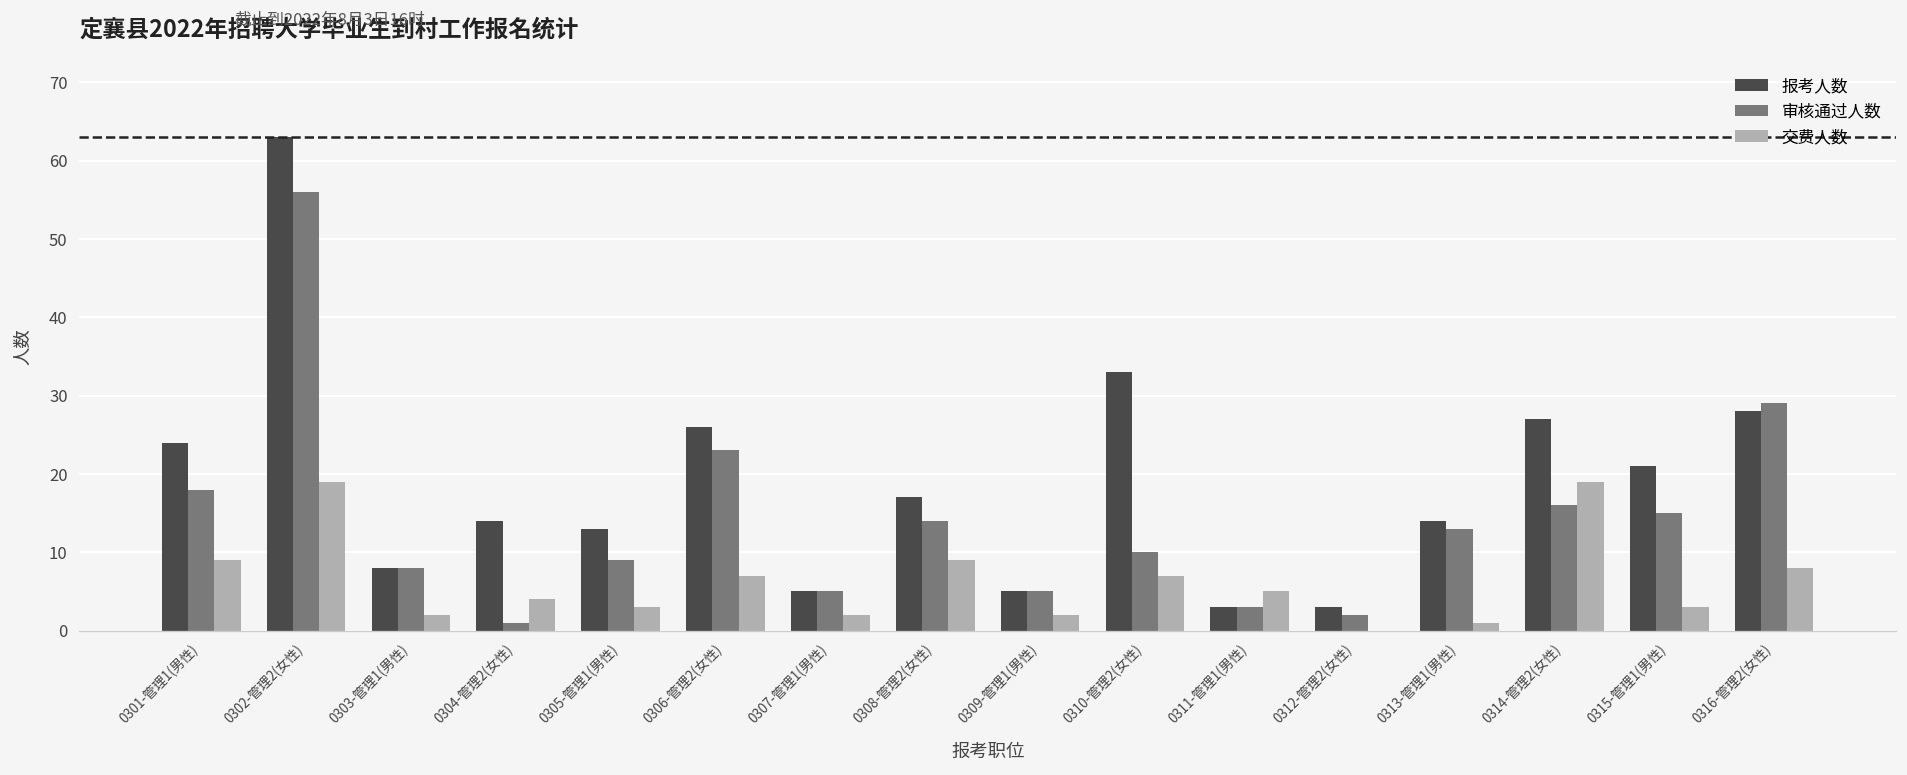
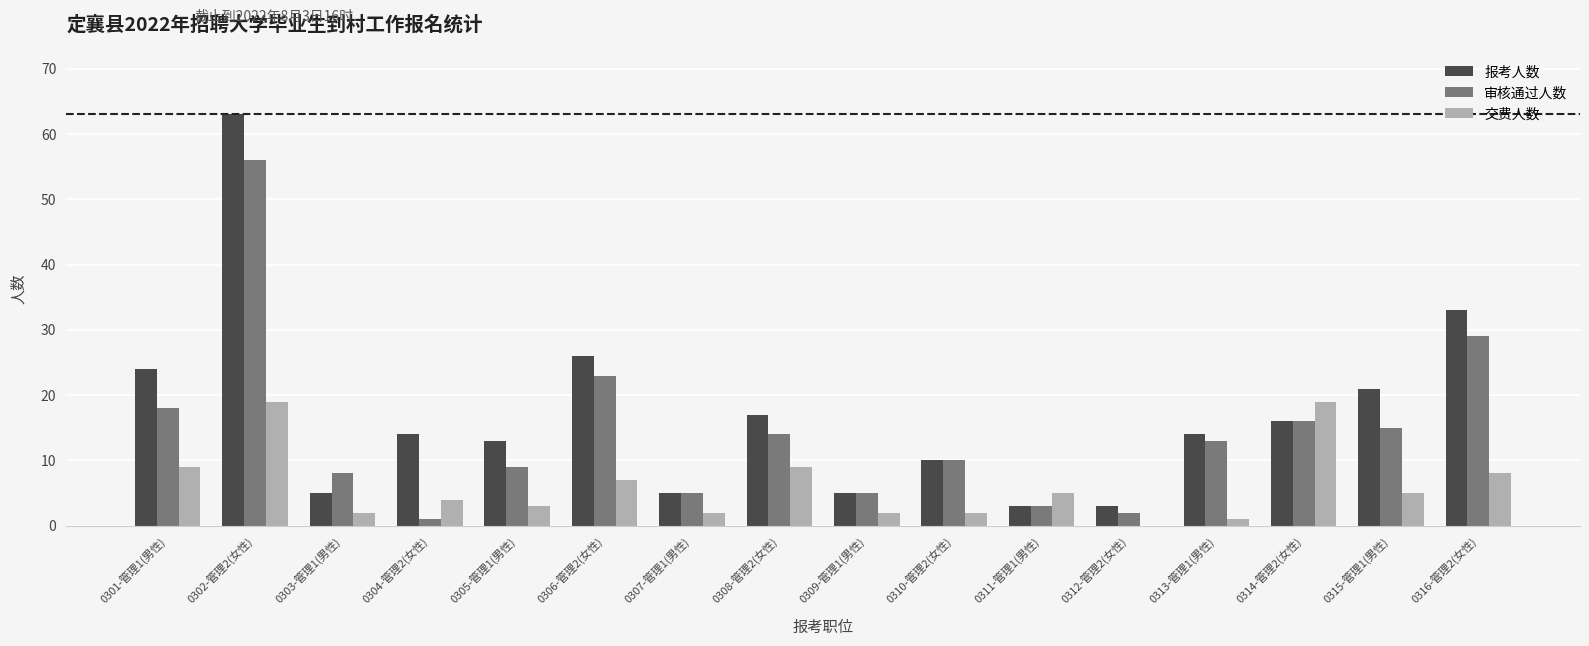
报考人数, 0303-管理1(男性): 8 -> 5
报考人数, 0310-管理2(女性): 33 -> 10
交费人数, 0310-管理2(女性): 7 -> 2
报考人数, 0314-管理2(女性): 27 -> 16
交费人数, 0315-管理1(男性): 3 -> 5
报考人数, 0316-管理2(女性): 28 -> 33
